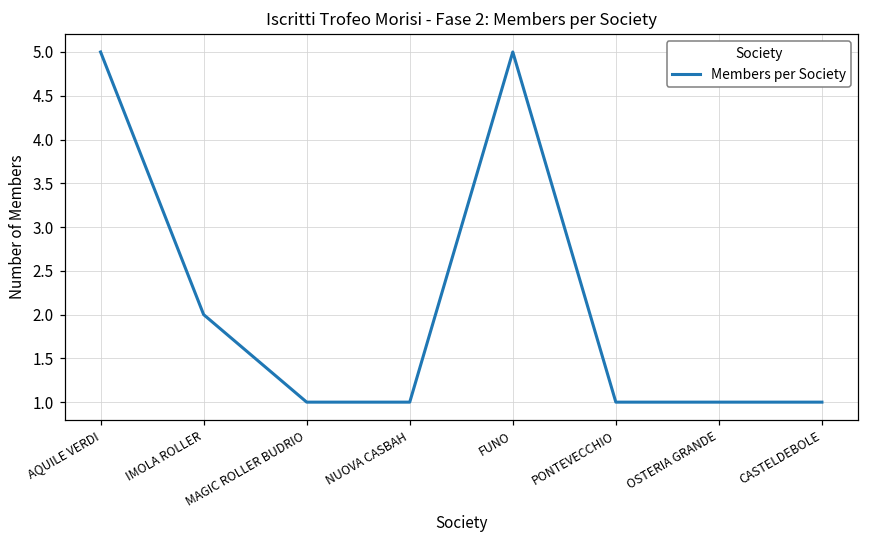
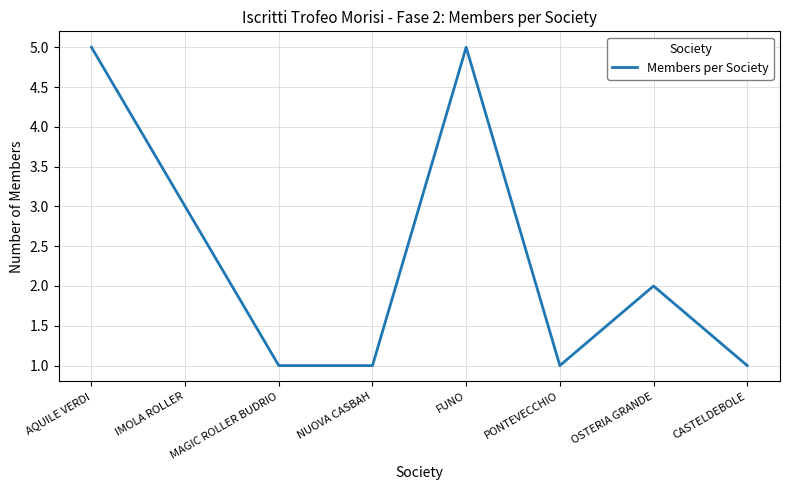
IMOLA ROLLER: 2 -> 3
OSTERIA GRANDE: 1 -> 2
